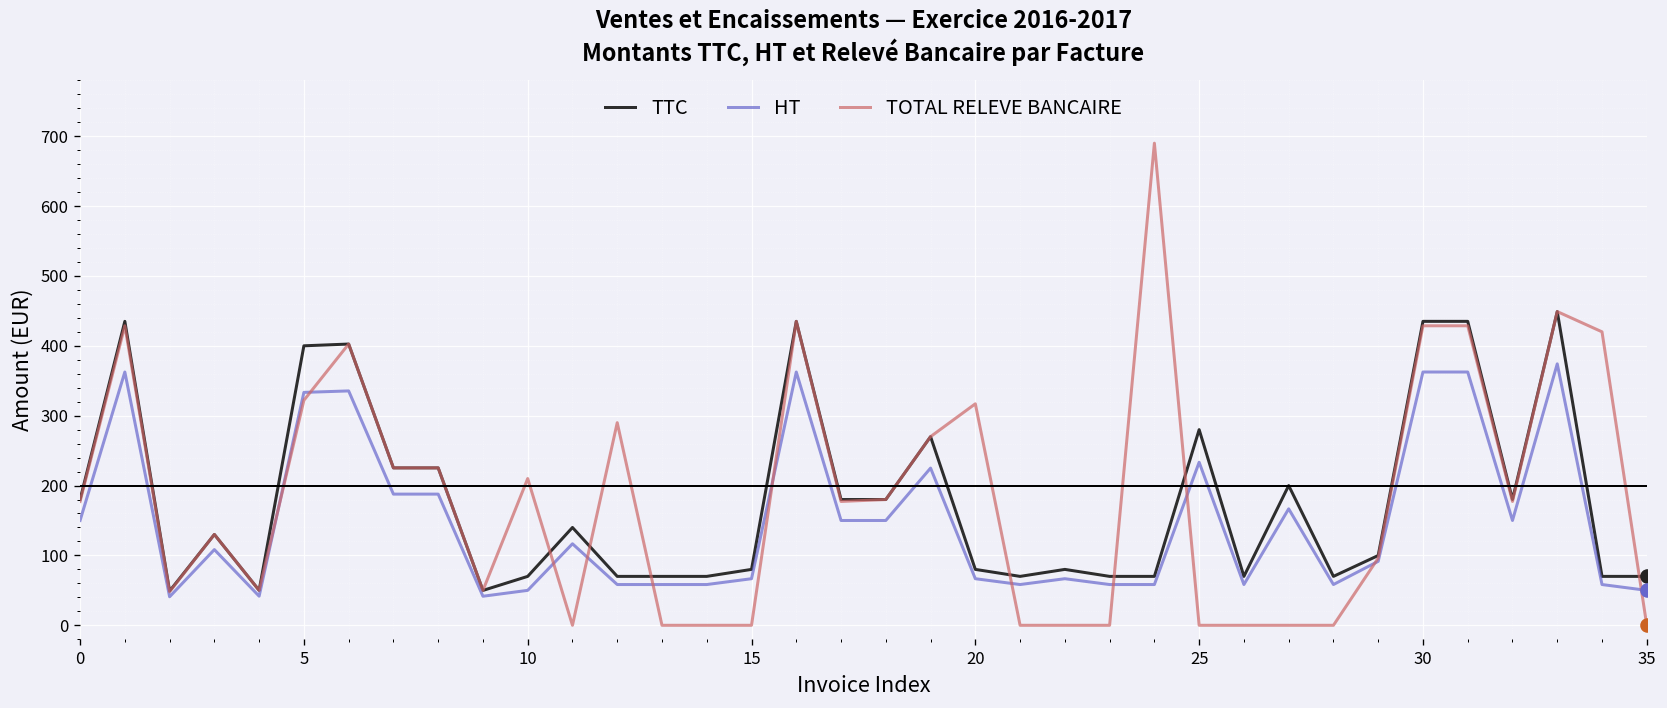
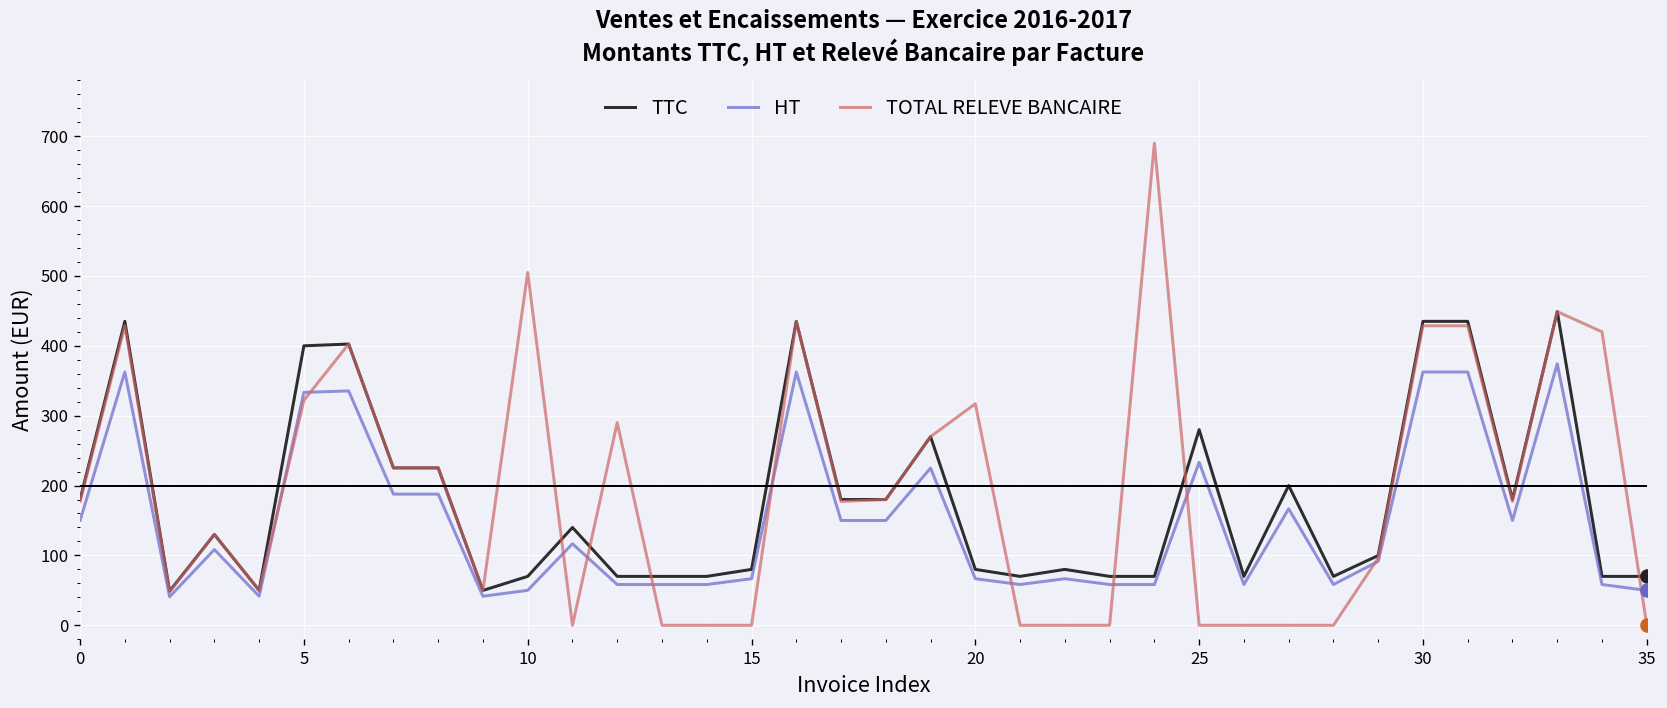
TOTAL RELEVE BANCAIRE, 10: 210 -> 510
